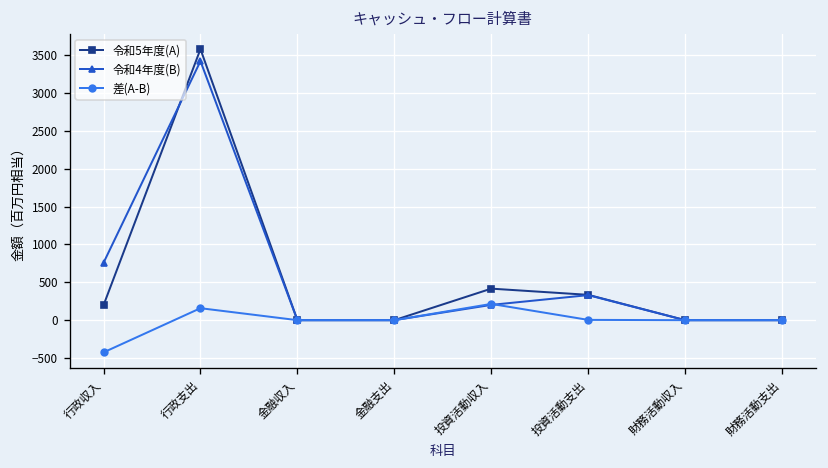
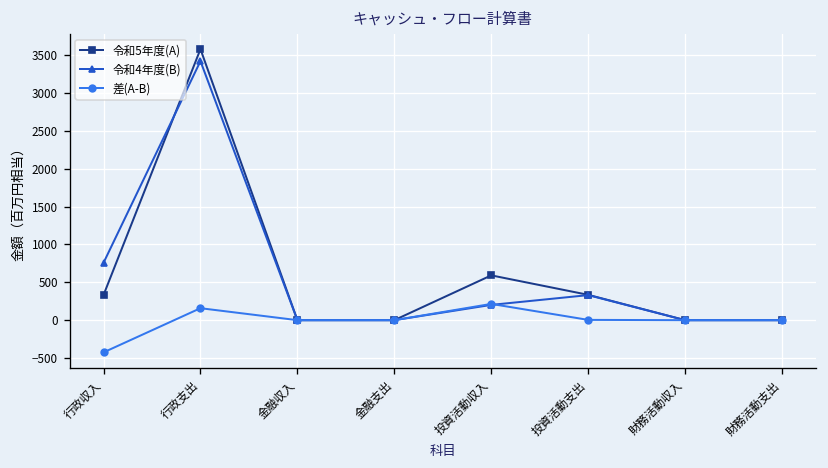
令和5年度(A), 行政収入: 200 -> 300
令和5年度(A), 投資活動収入: 400 -> 600
